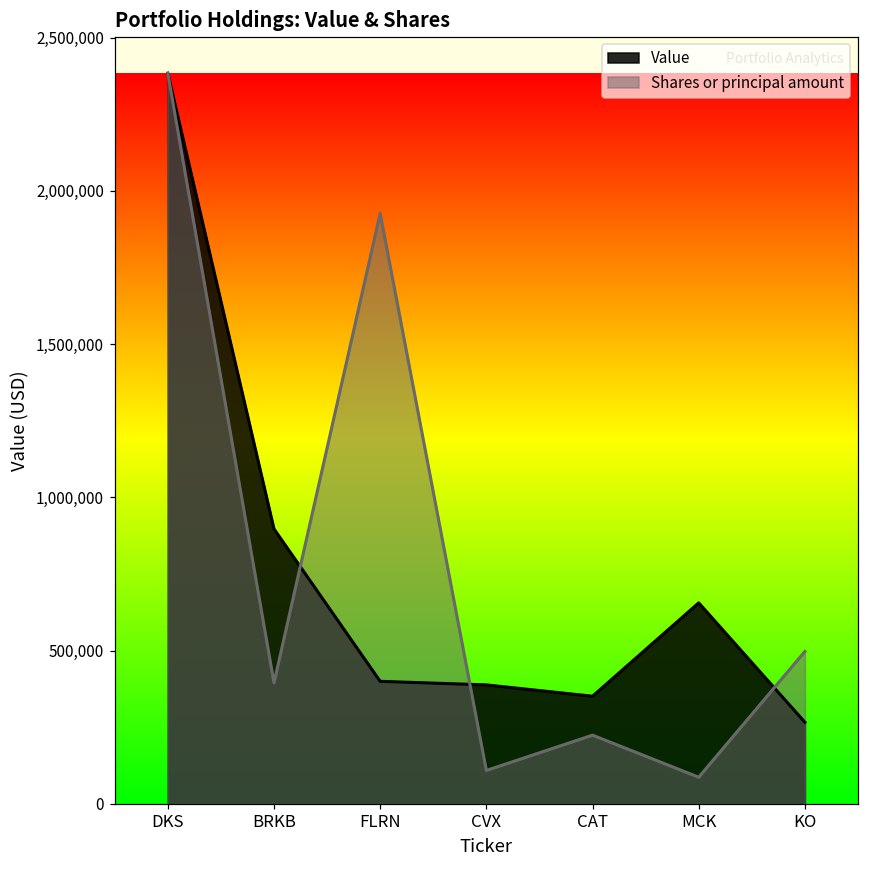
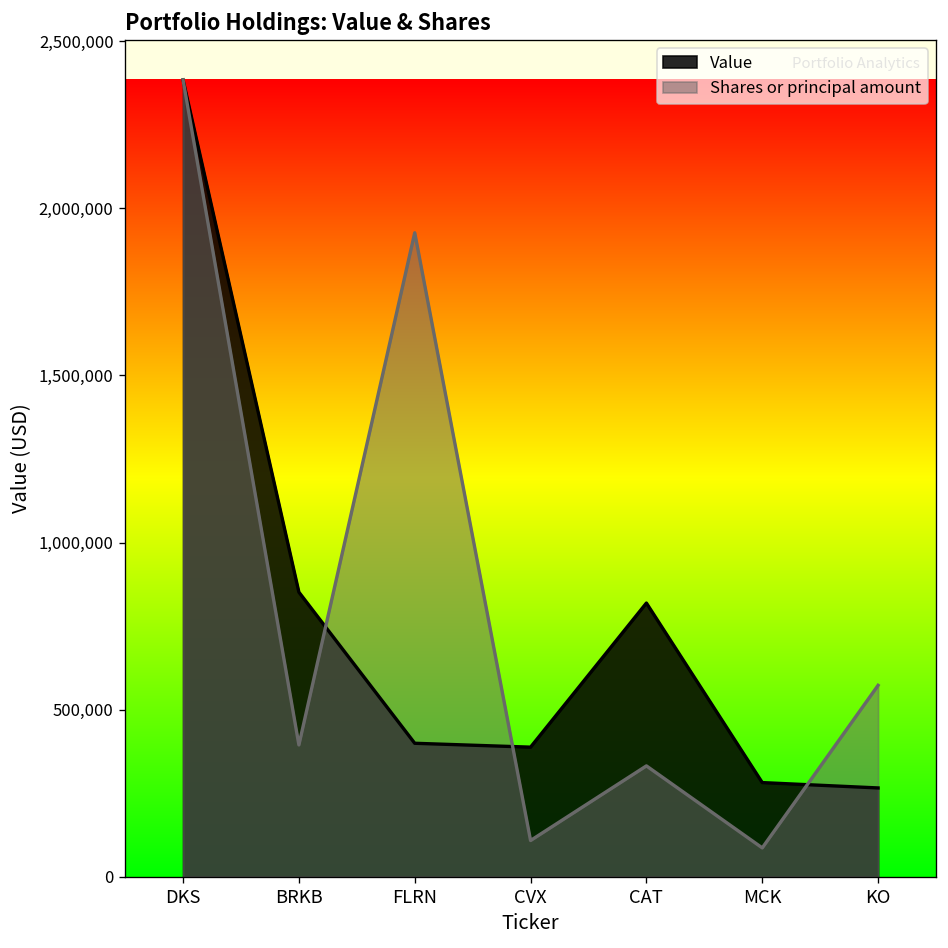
Value, BRKB: 900,000 -> 850,000
Value, CAT: 350,000 -> 820,000
Shares or principal amount, CAT: 220,000 -> 330,000
Value, MCK: 660,000 -> 280,000
Shares or principal amount, KO: 500,000 -> 570,000
